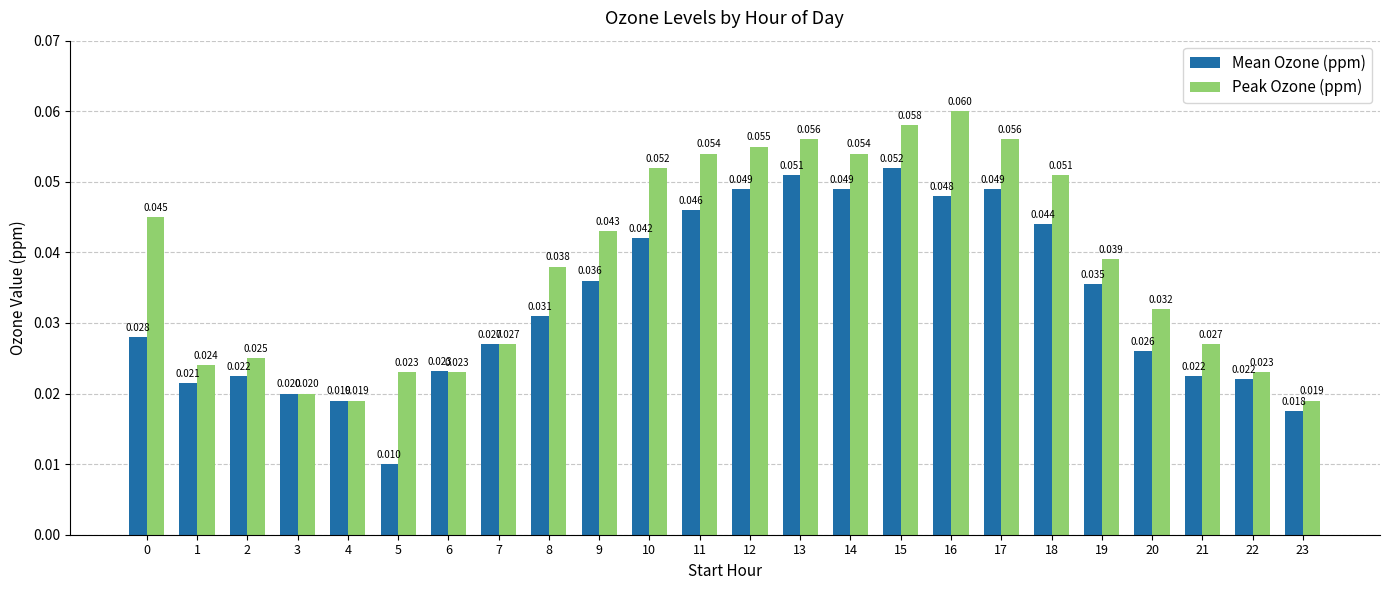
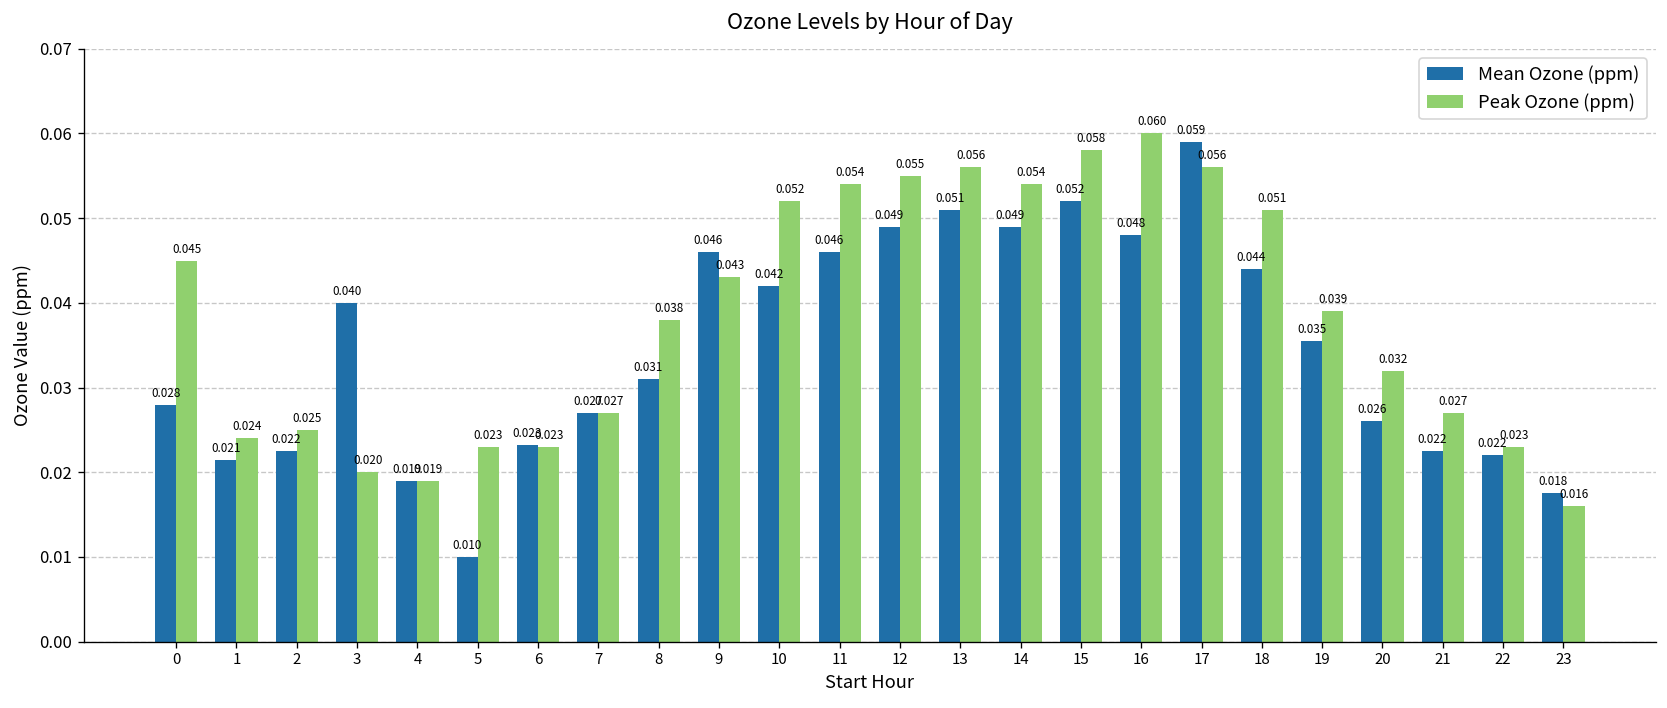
Mean Ozone (ppm), 3: 0.020 -> 0.040
Mean Ozone (ppm), 9: 0.036 -> 0.046
Mean Ozone (ppm), 17: 0.049 -> 0.059
Peak Ozone (ppm), 23: 0.019 -> 0.016
